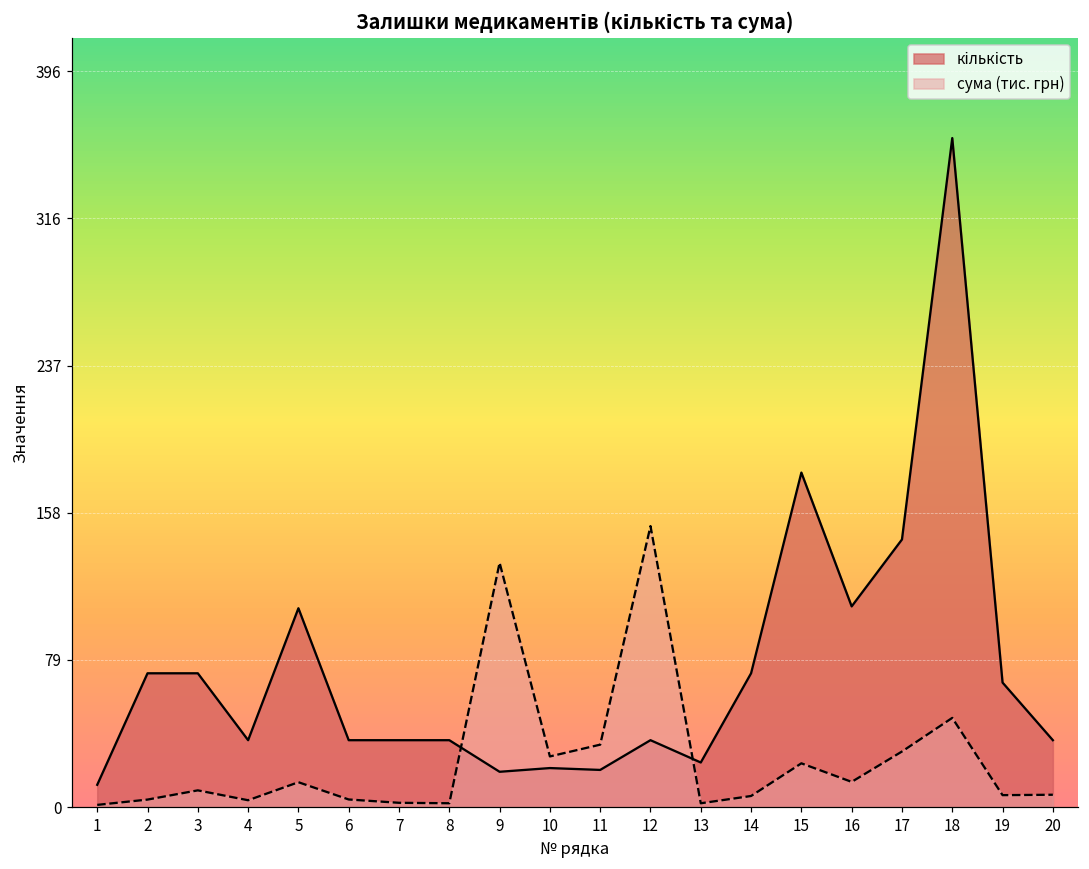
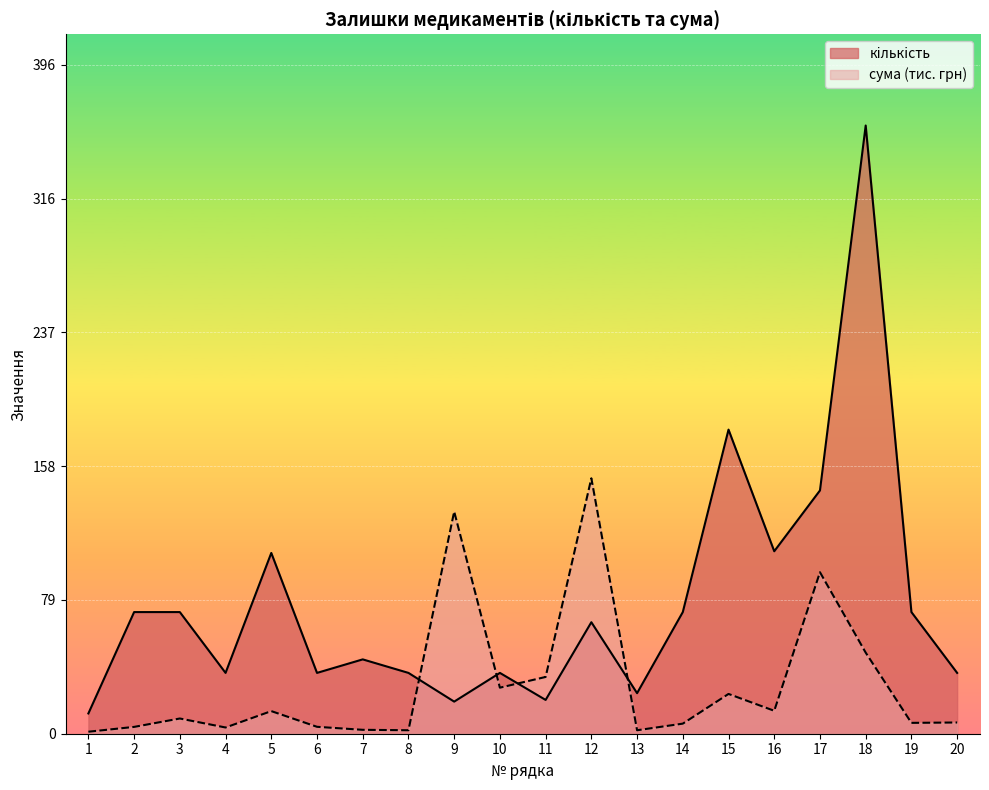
кількість, 7: 36 -> 44
кількість, 10: 21 -> 36
кількість, 12: 36 -> 66
сума (тис. грн), 17: 30 -> 96
кількість, 19: 67 -> 72
